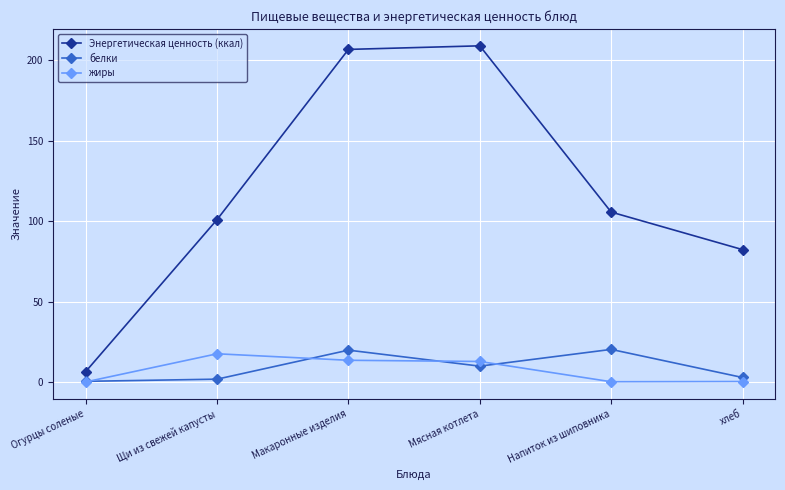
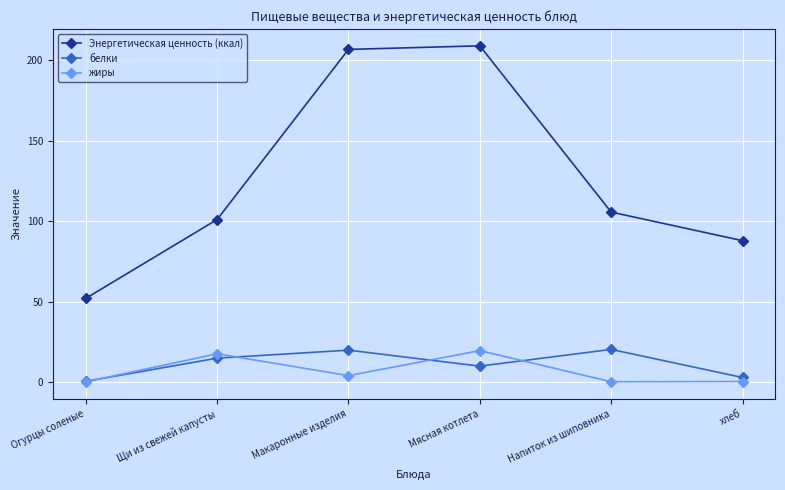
Энергетическая ценность (ккал), Огурцы соленые: 7 -> 52
белки, Щи из свежей капусты: 2 -> 15
жиры, Макаронные изделия: 13 -> 4
жиры, Мясная котлета: 13 -> 20
Энергетическая ценность (ккал), хлеб: 82 -> 88
